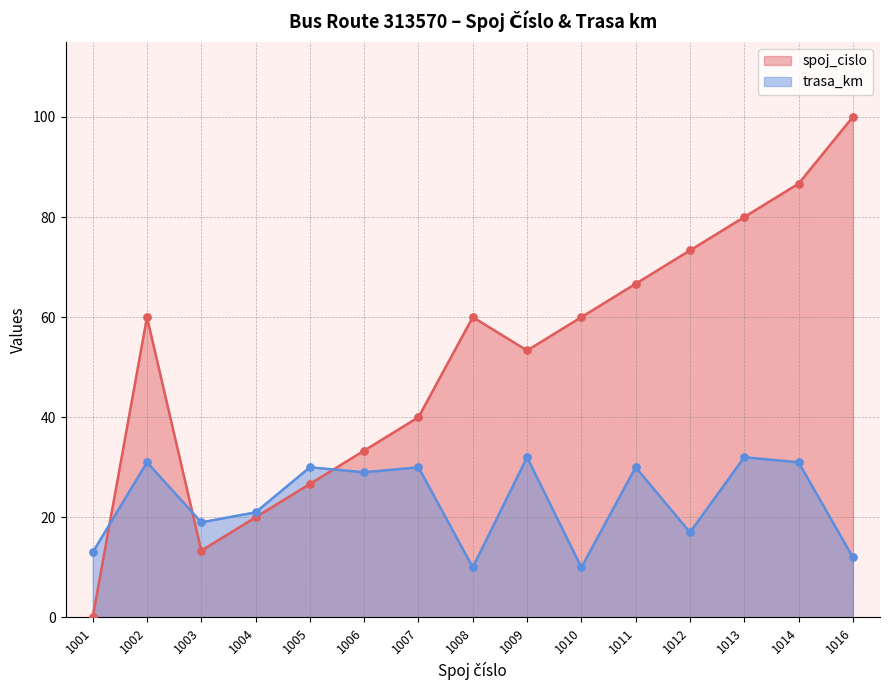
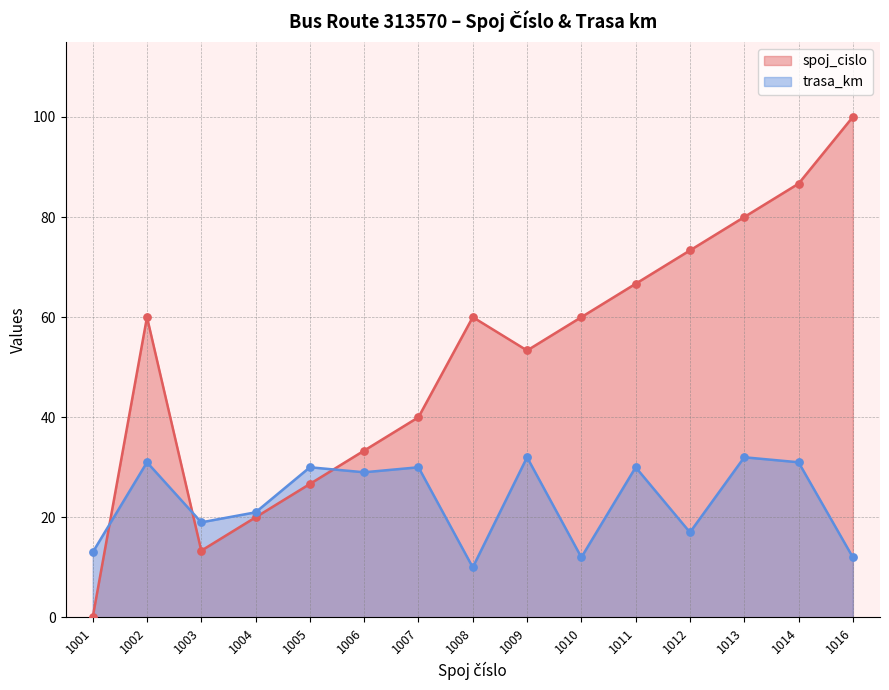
trasa_km, 1010: 10 -> 12
